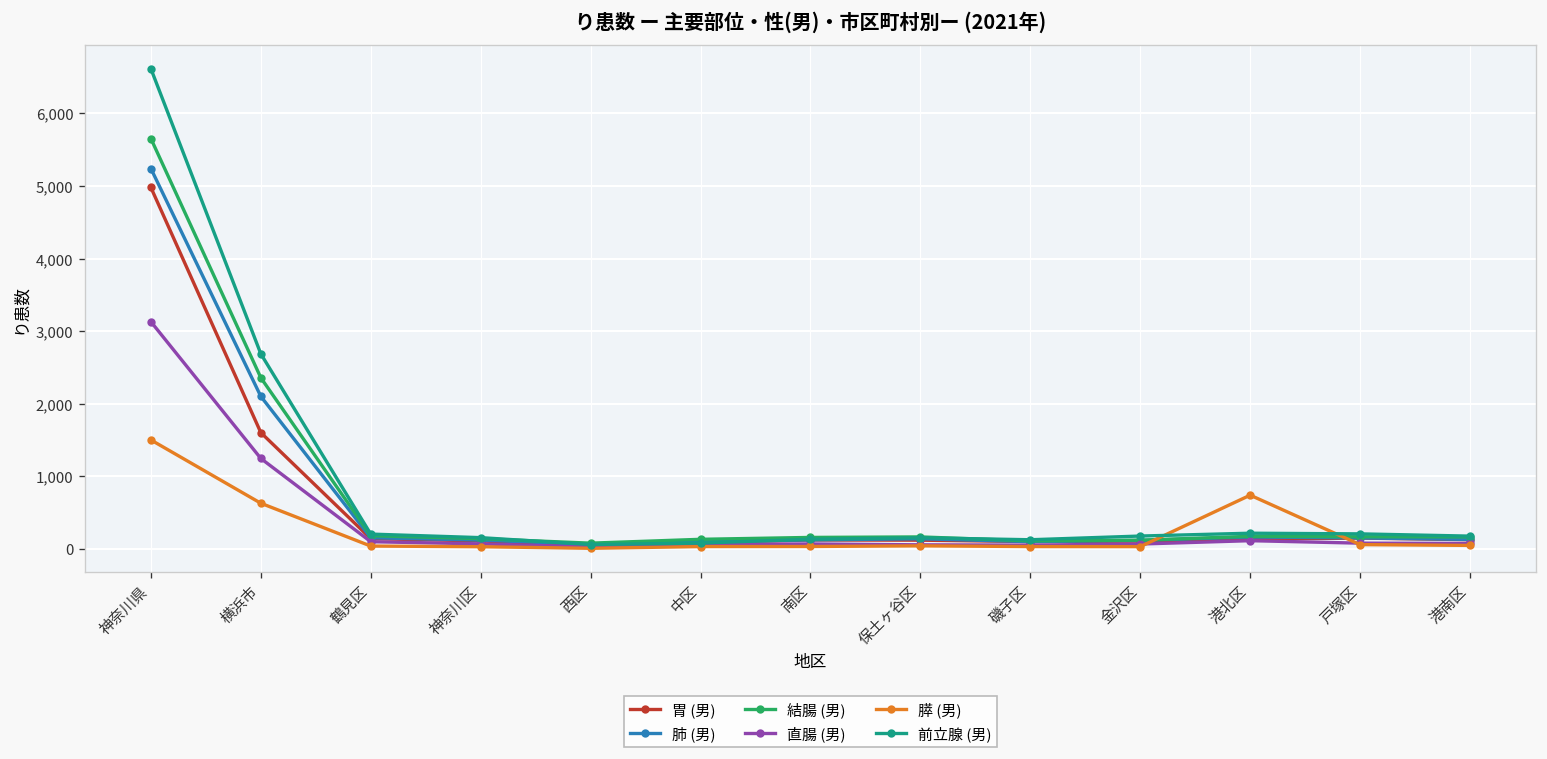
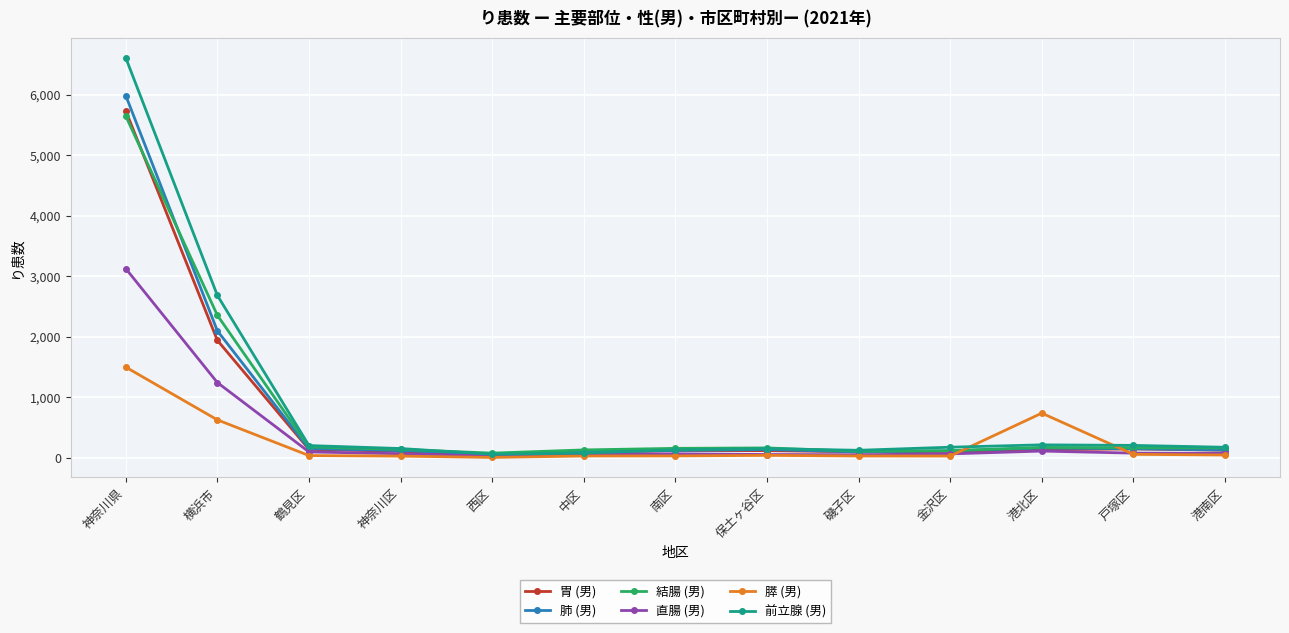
胃 (男), 神奈川県: 5,000 -> 5,700
肺 (男), 神奈川県: 5,200 -> 6,000
胃 (男), 横浜市: 1,600 -> 1,900
